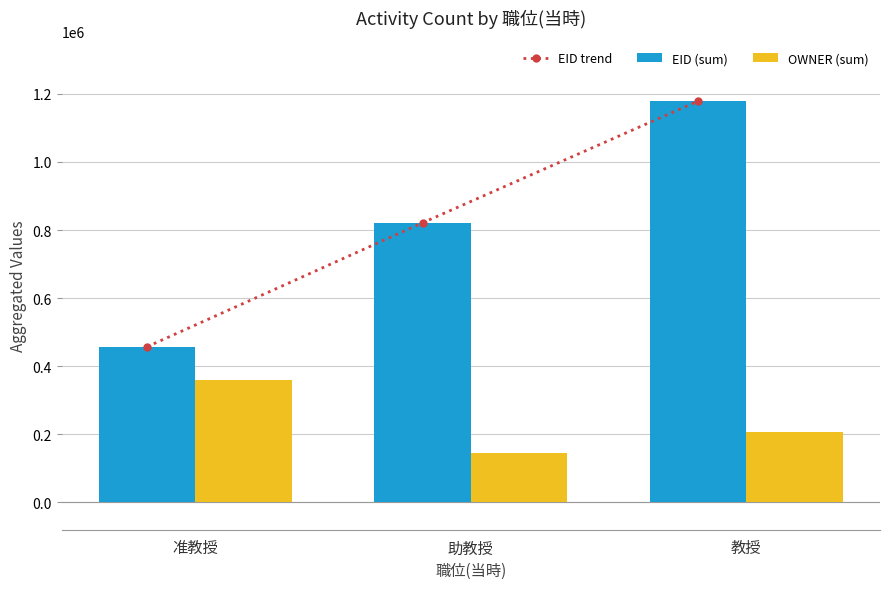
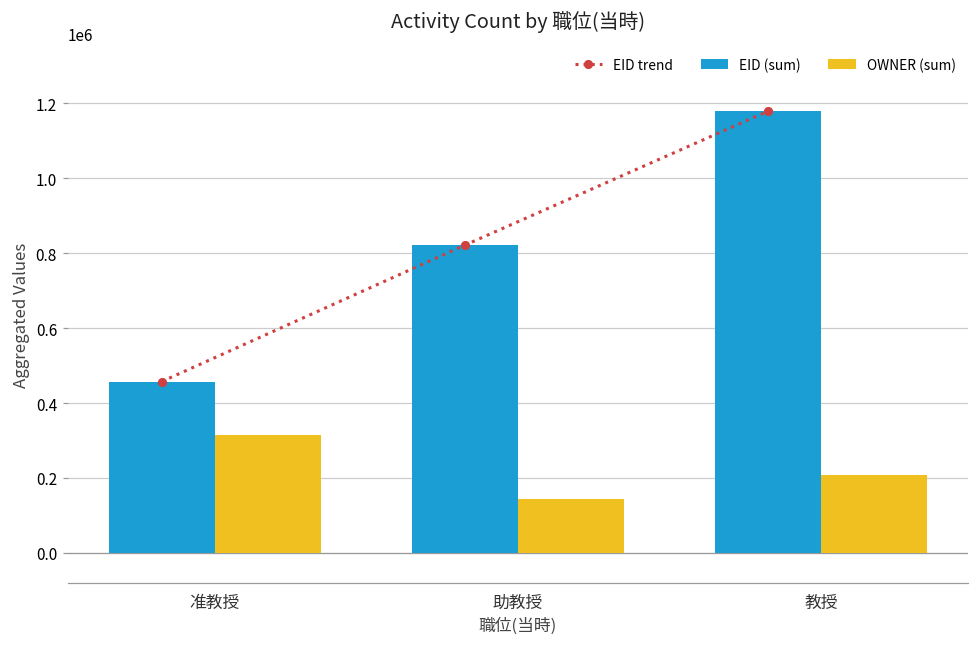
OWNER (sum), 准教授: 360000 -> 310000
